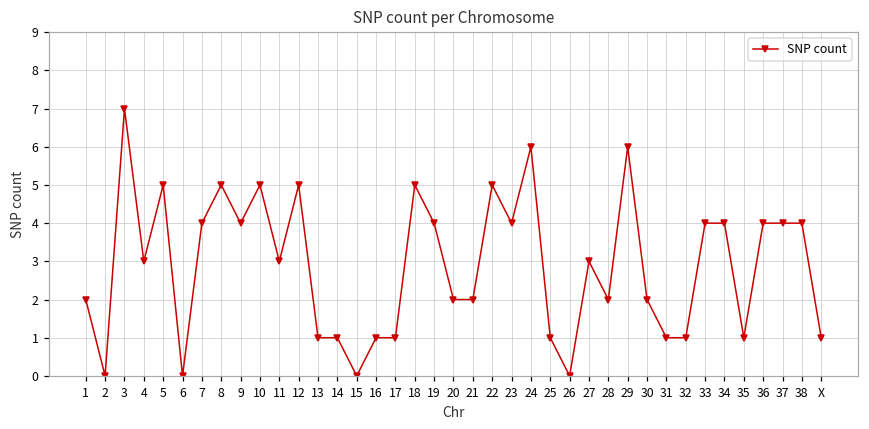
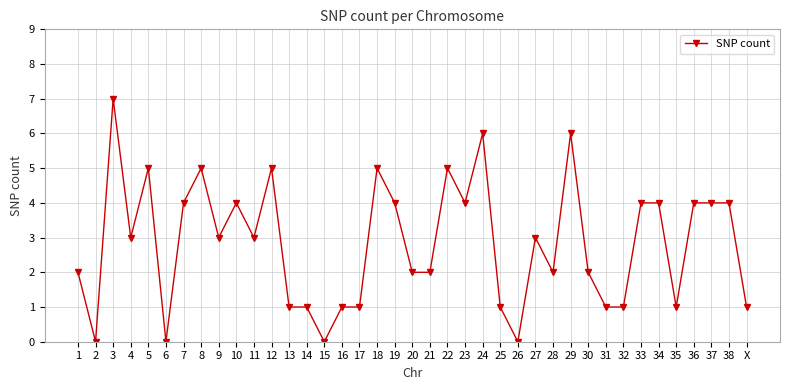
9: 4 -> 3
10: 5 -> 4
